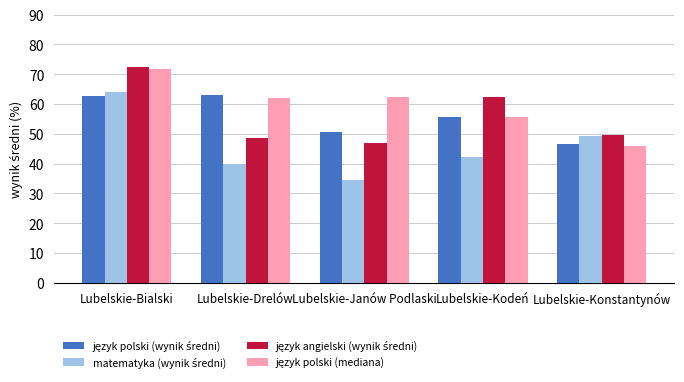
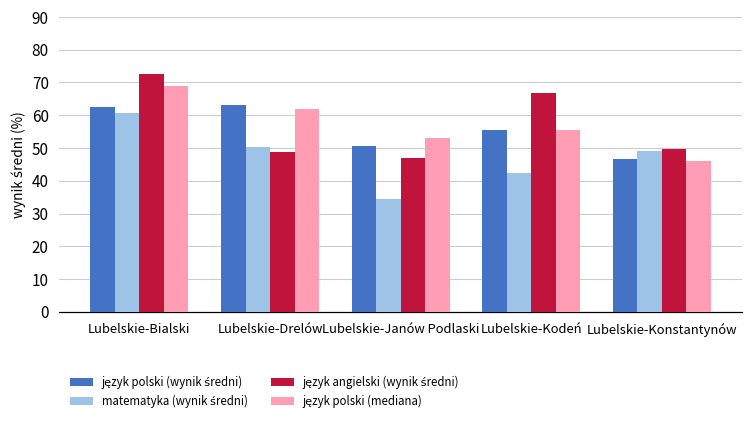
matematyka (wynik średni), Lubelskie-Bialski: 64 -> 61
język polski (mediana), Lubelskie-Bialski: 72 -> 69
matematyka (wynik średni), Lubelskie-Drelów: 40 -> 50
język polski (mediana), Lubelskie-Janów Podlaski: 62 -> 53
język angielski (wynik średni), Lubelskie-Kodeń: 62 -> 67
